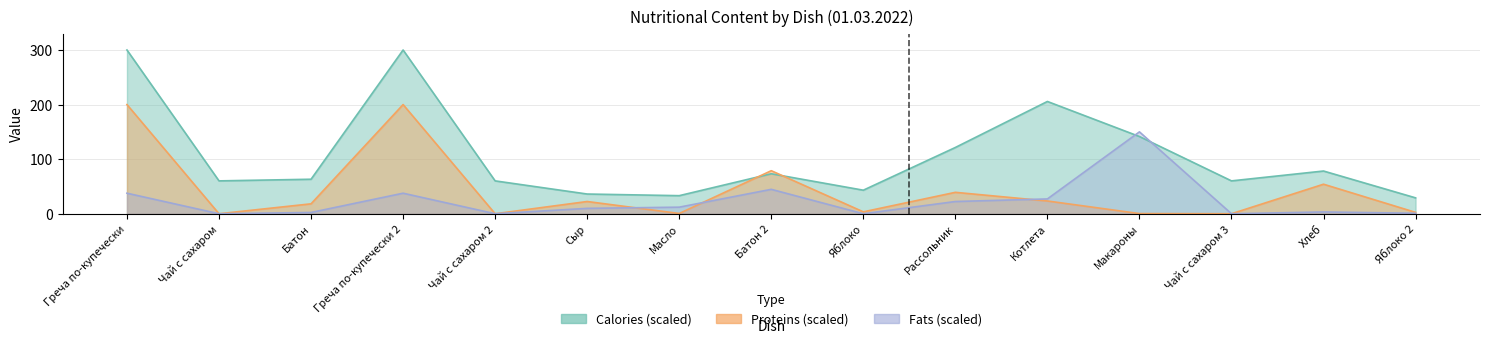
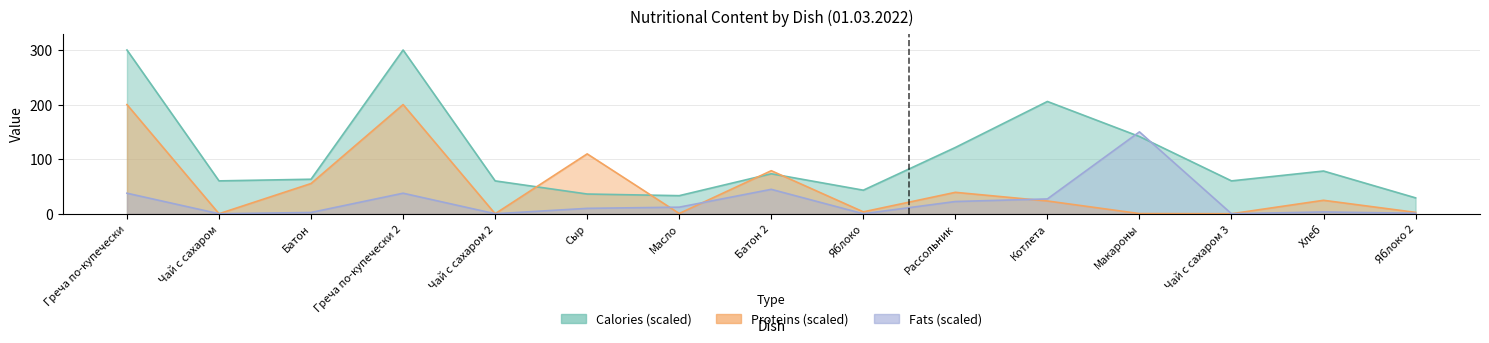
Proteins (scaled), Батон: 20 -> 60
Proteins (scaled), Сыр: 20 -> 110
Proteins (scaled), Хлеб: 50 -> 20
